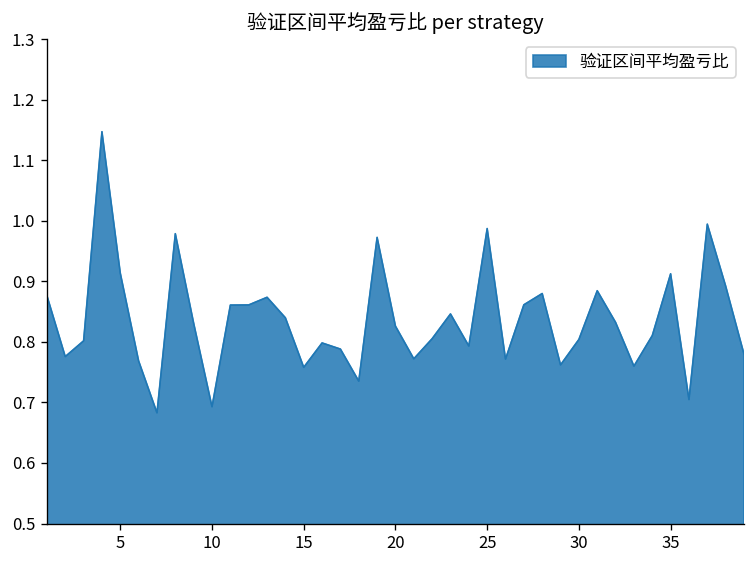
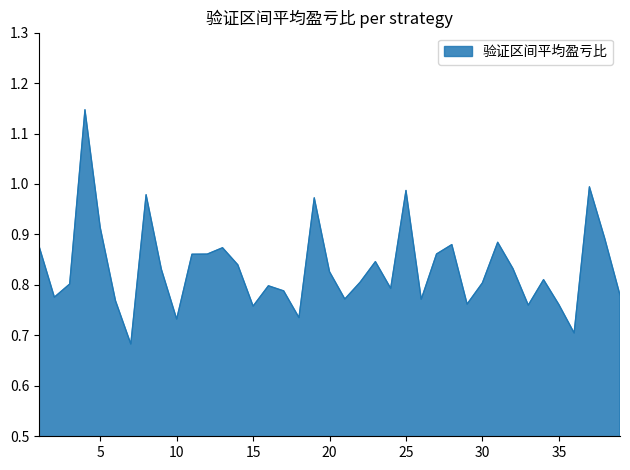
10: 0.69 -> 0.73
35: 0.91 -> 0.76
